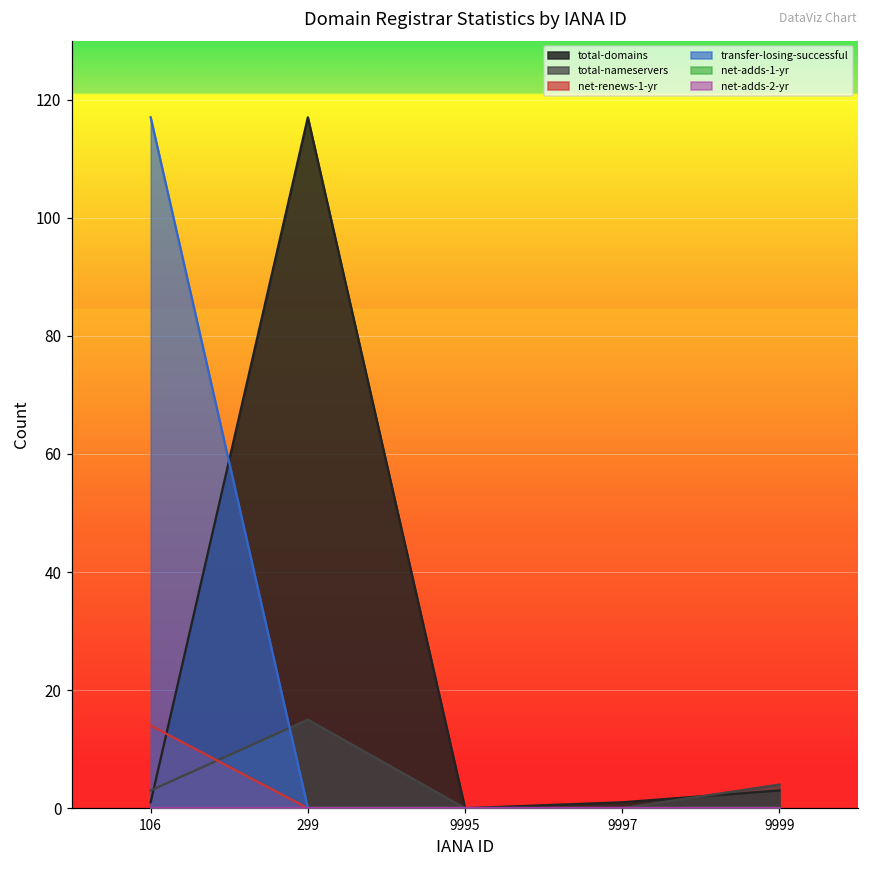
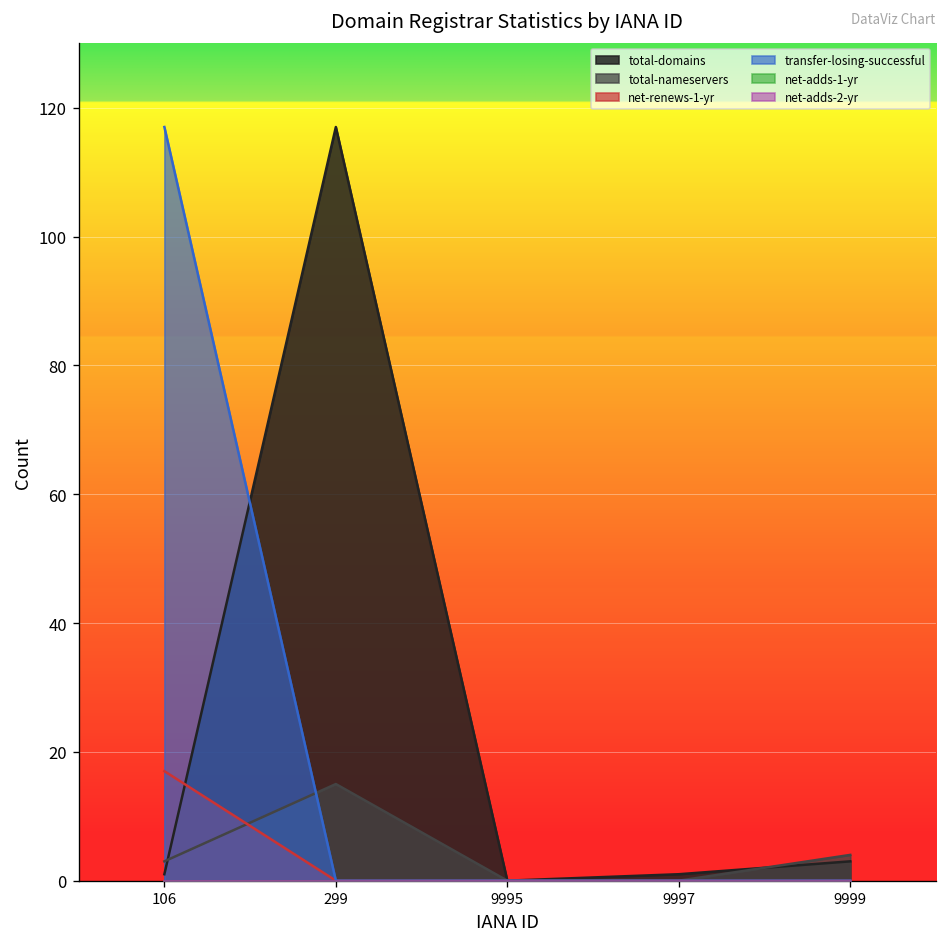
net-renews-1-yr, 106: 14 -> 17
